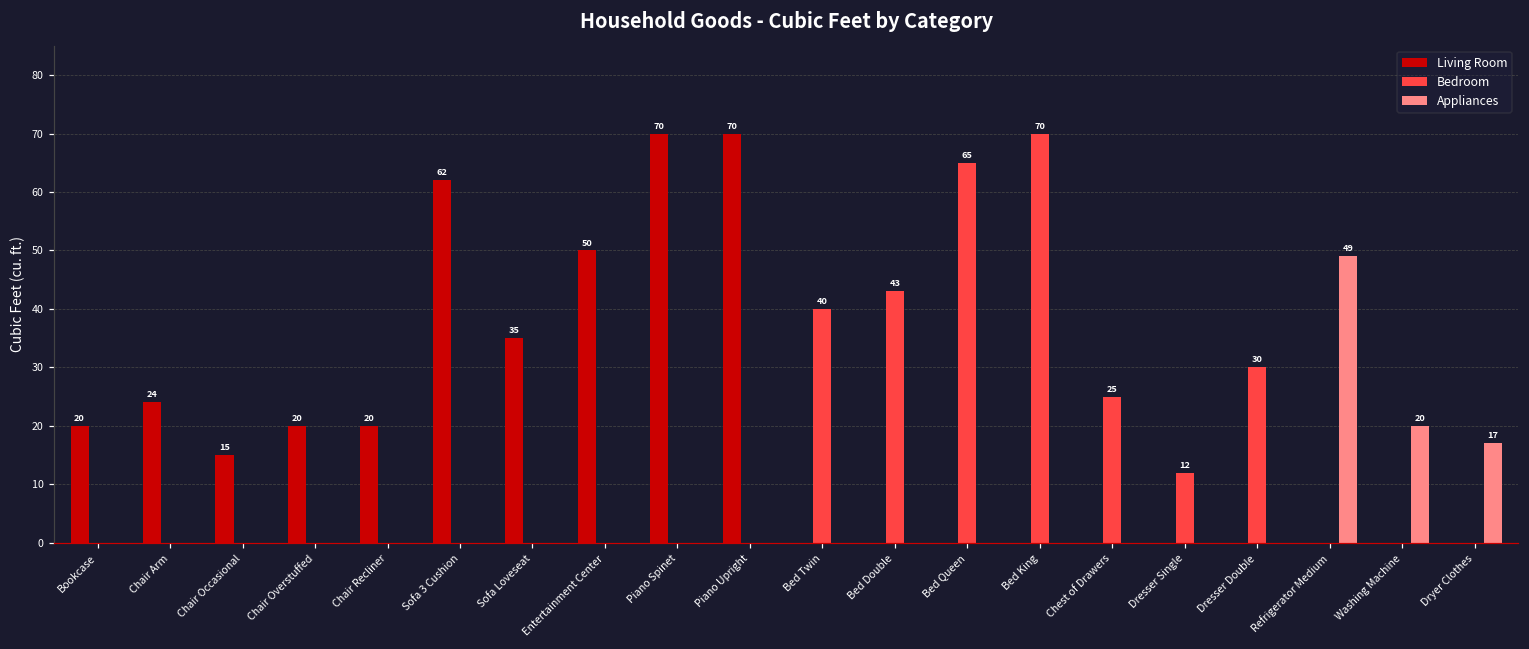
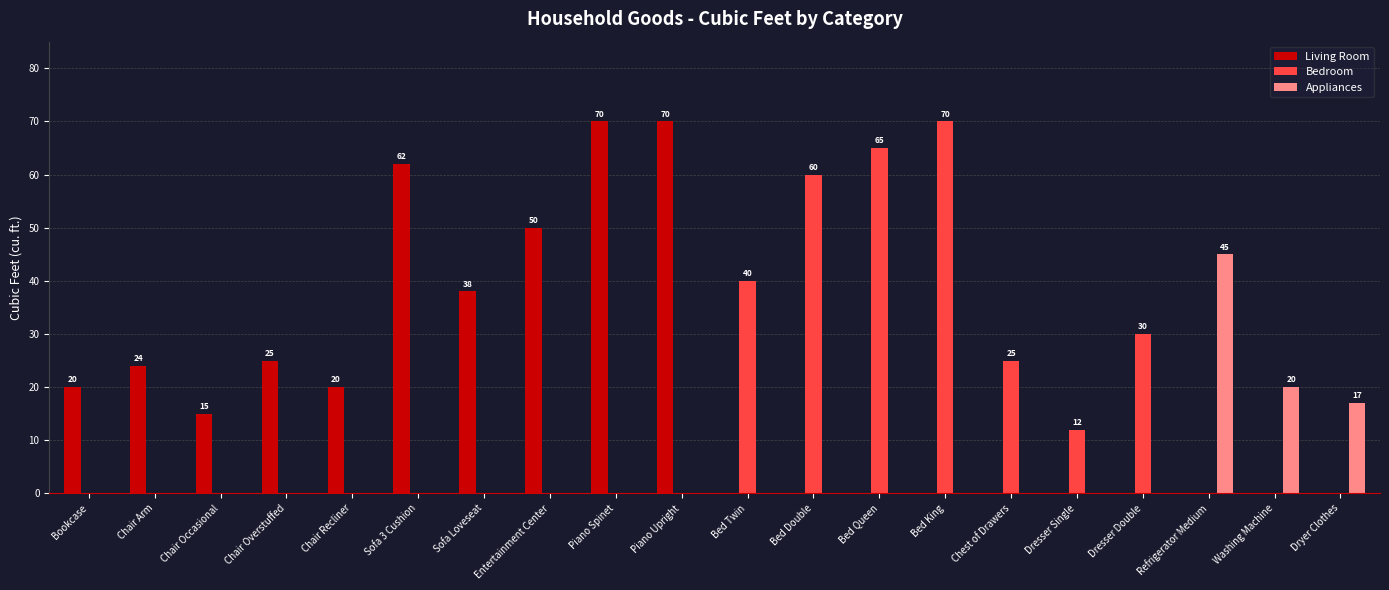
Living Room, Chair Overstuffed: 20 -> 25
Living Room, Sofa Loveseat: 35 -> 38
Bedroom, Bed Double: 43 -> 60
Appliances, Refrigerator Medium: 49 -> 45
